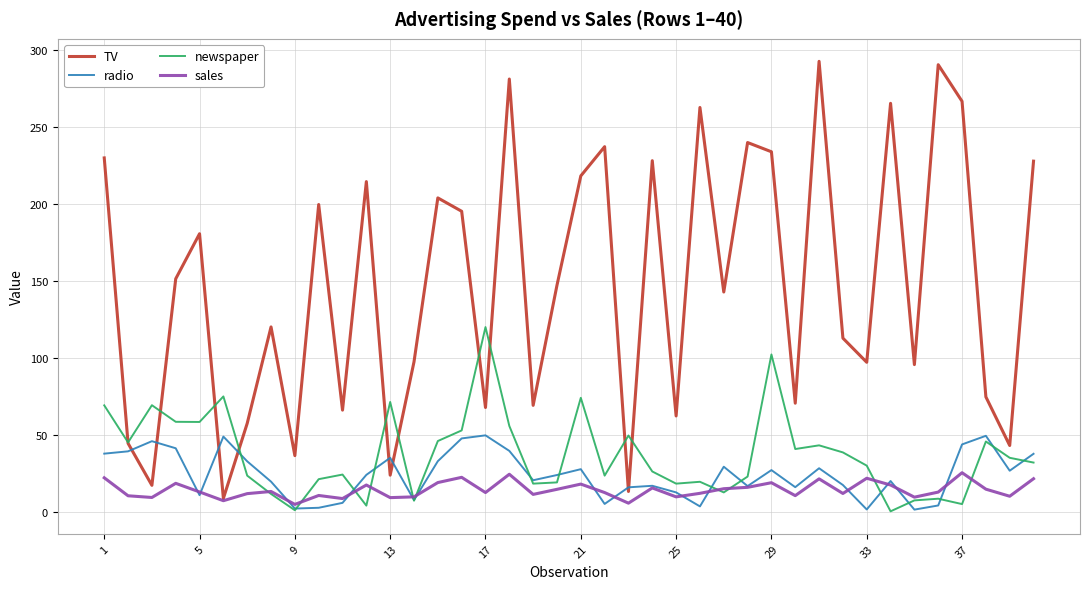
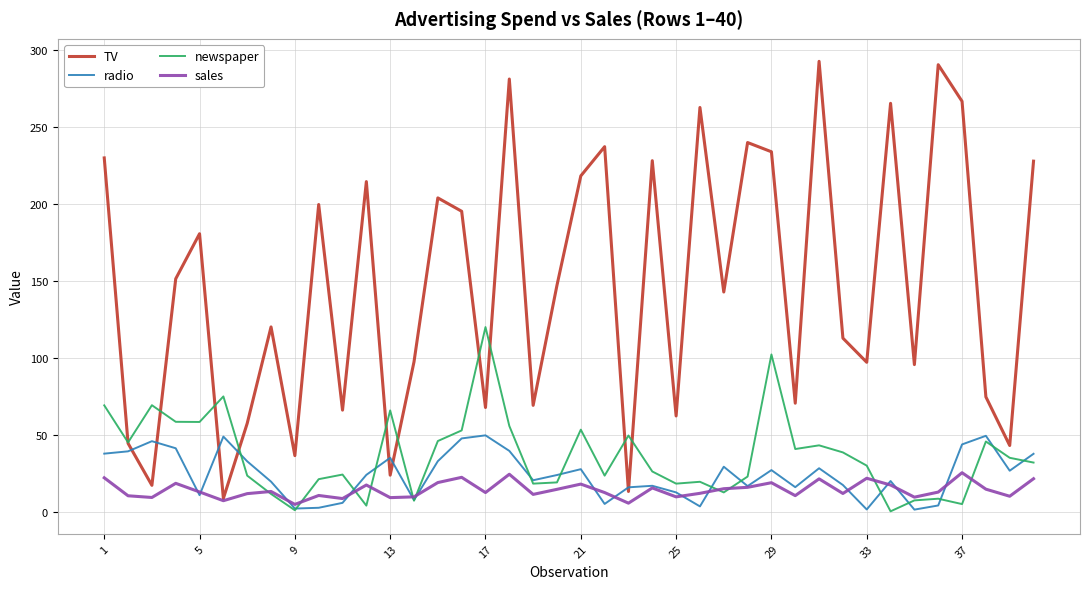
newspaper, 13: 71 -> 66
newspaper, 21: 74 -> 53
